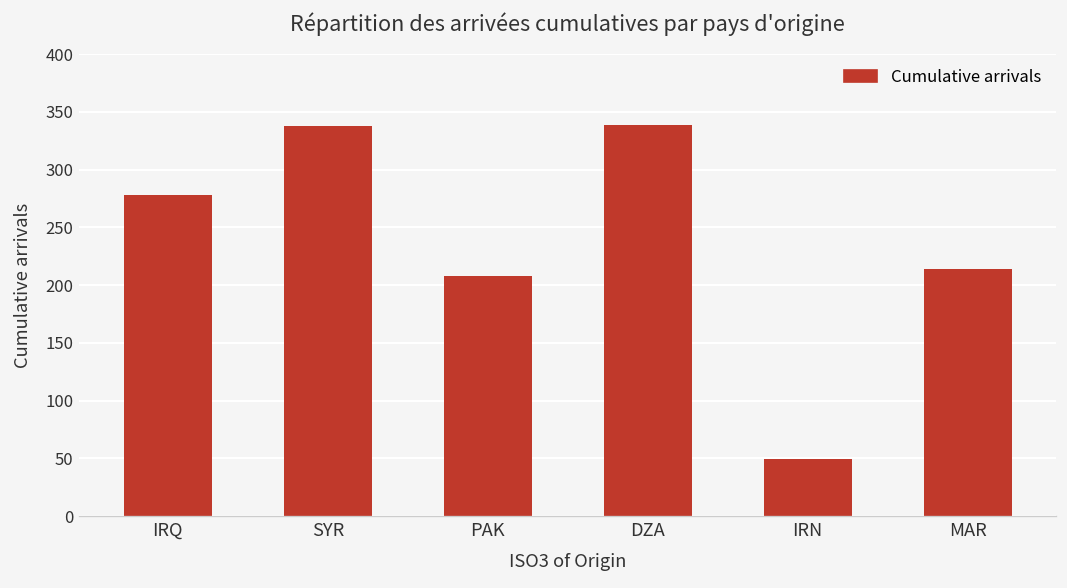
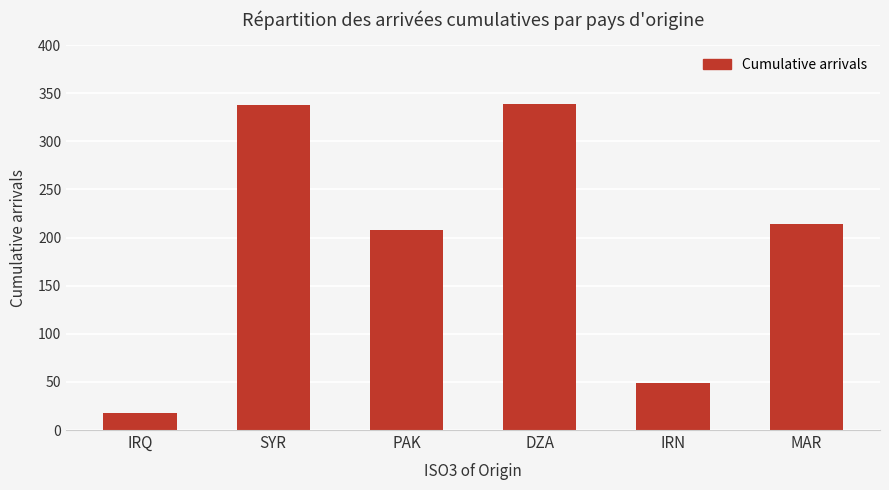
IRQ: 280 -> 20
